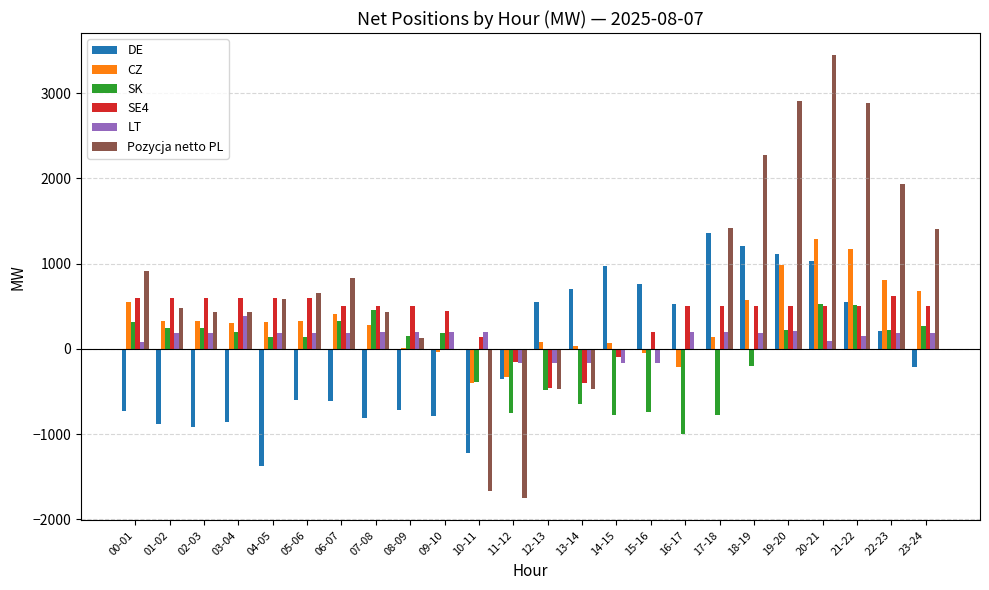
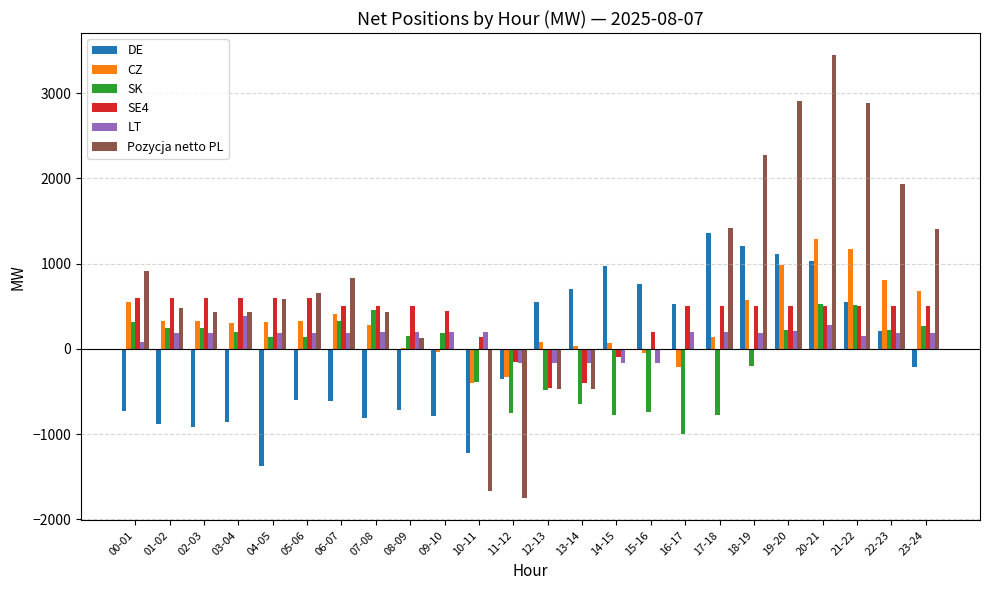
LT, 20-21: 100 -> 300
SE4, 22-23: 600 -> 500
